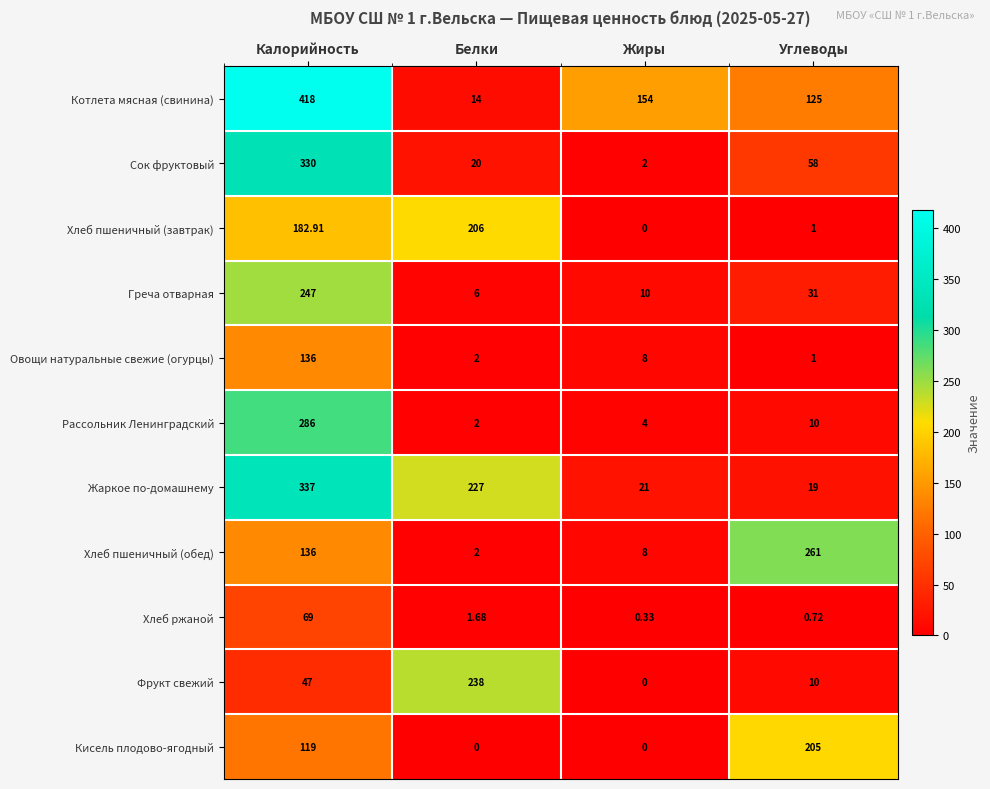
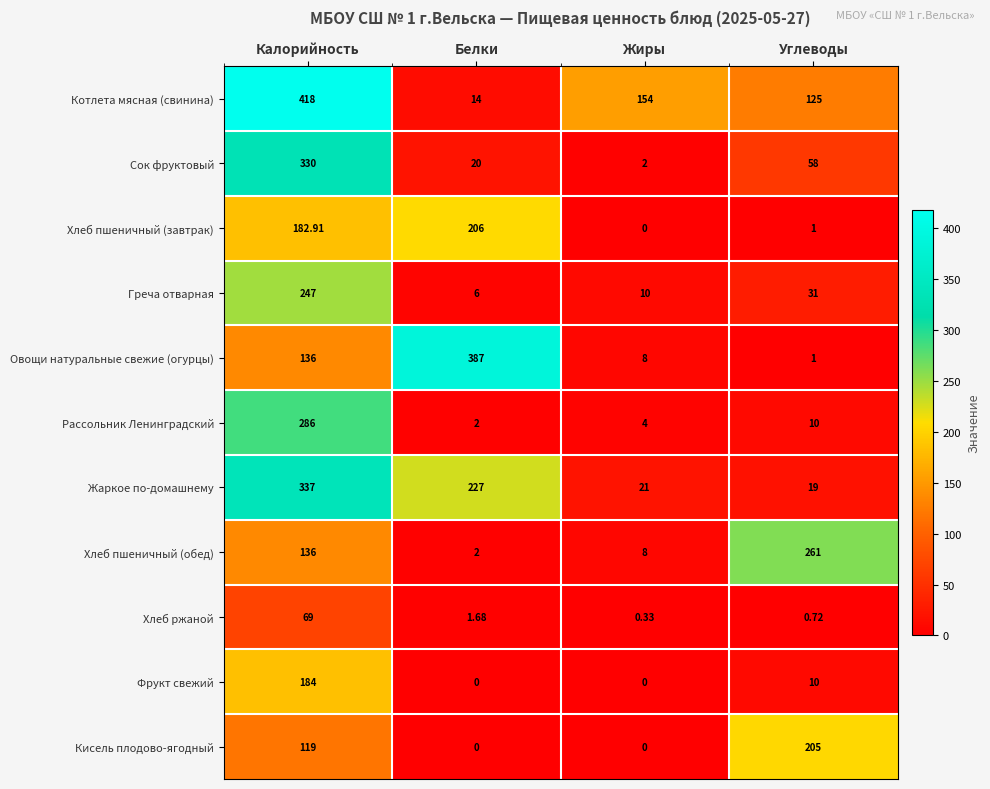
Овощи натуральные свежие (огурцы), Белки: 2 -> 387
Фрукт свежий, Калорийность: 47 -> 184
Фрукт свежий, Белки: 238 -> 0
